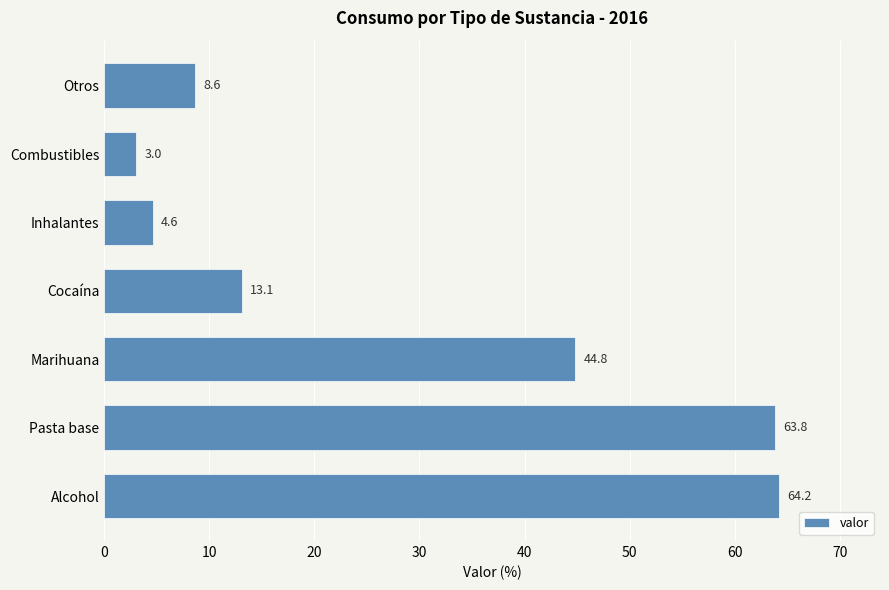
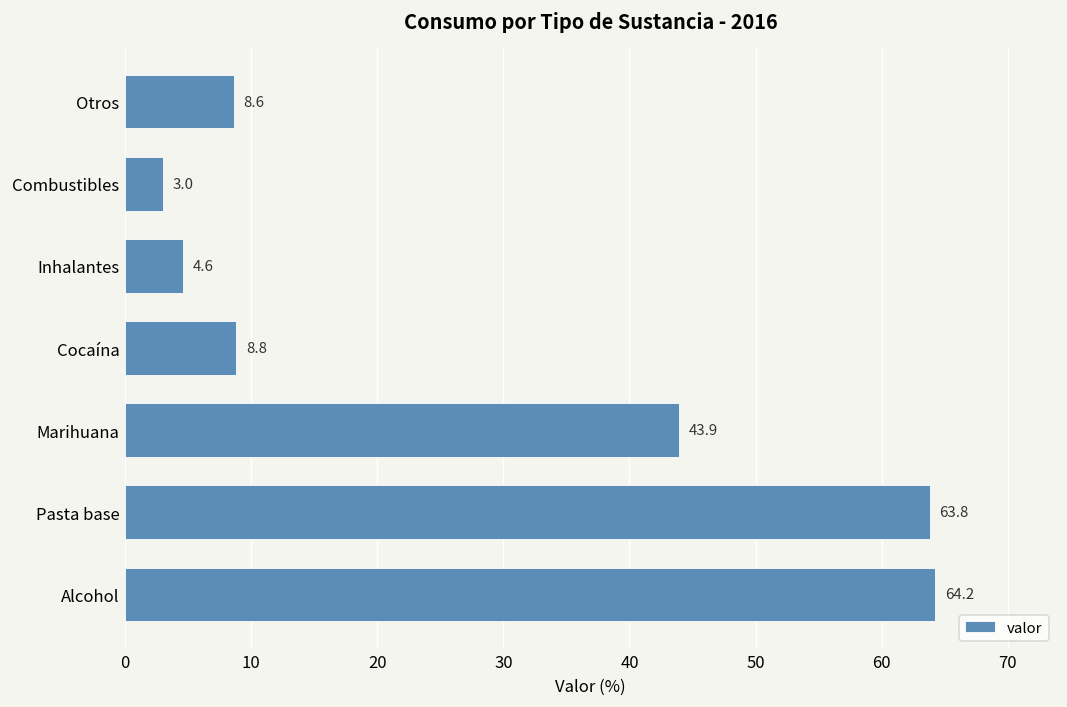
Cocaína: 13.1 -> 8.8
Marihuana: 44.8 -> 43.9
